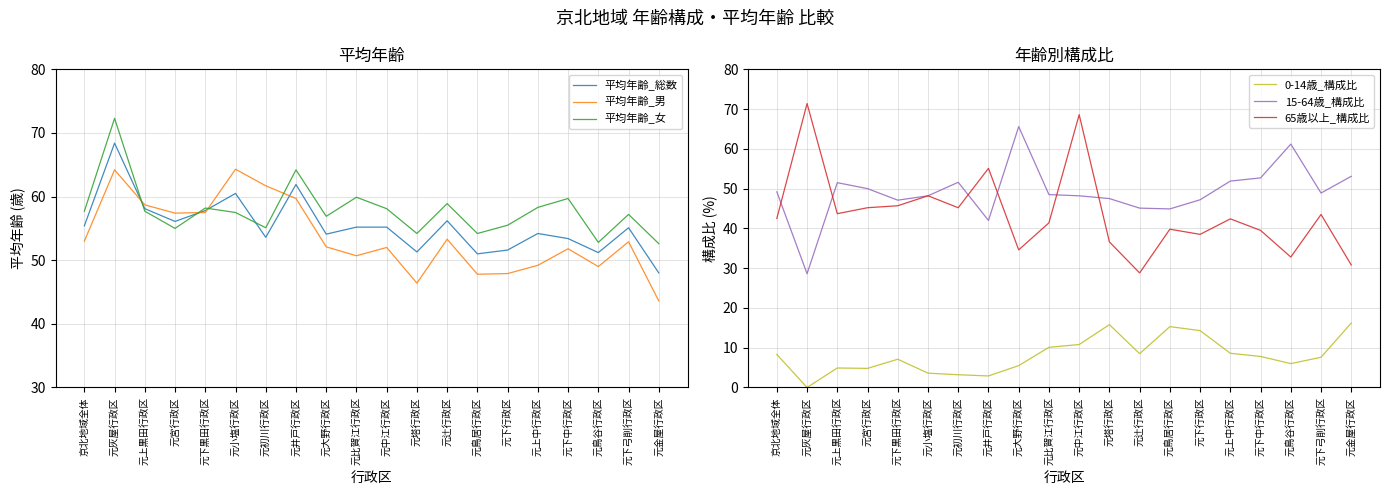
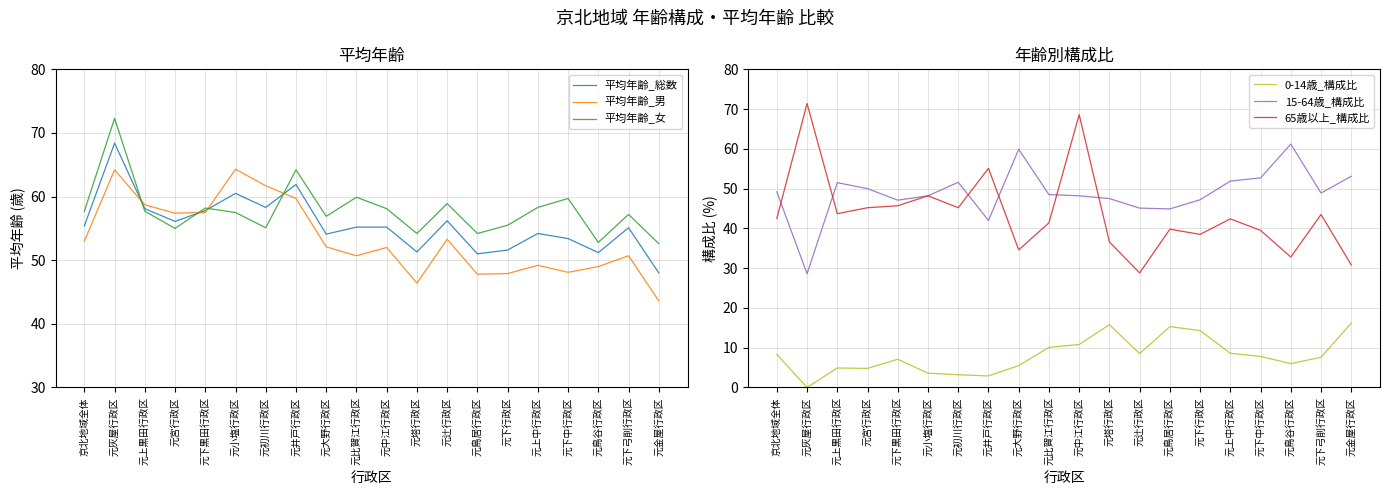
平均年齢, 平均年齢_総数, 元初川行政区: 54 -> 58
平均年齢, 平均年齢_男, 元下中行政区: 52 -> 48
平均年齢, 平均年齢_男, 元下弓削行政区: 53 -> 51
年齢別構成比, 15-64歳_構成比, 元大野行政区: 66 -> 60
